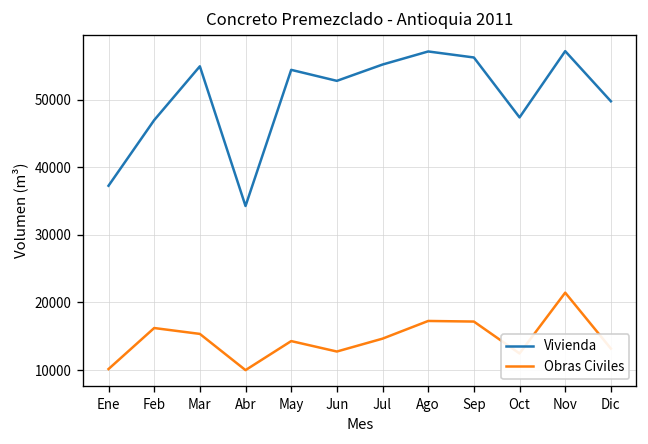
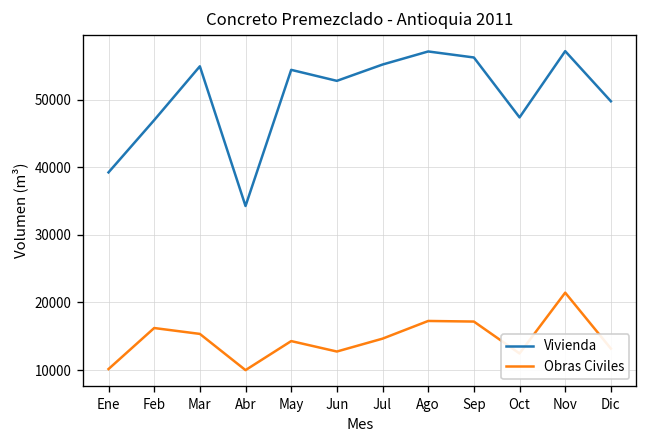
Vivienda, Ene: 37000 -> 39000
